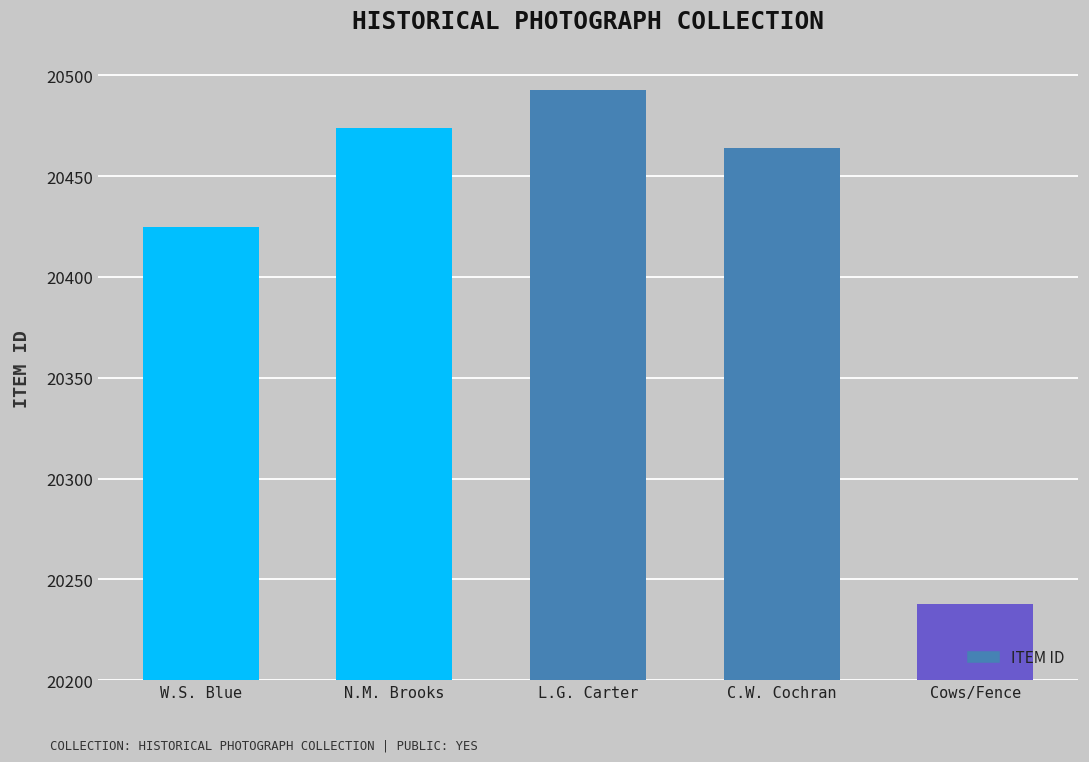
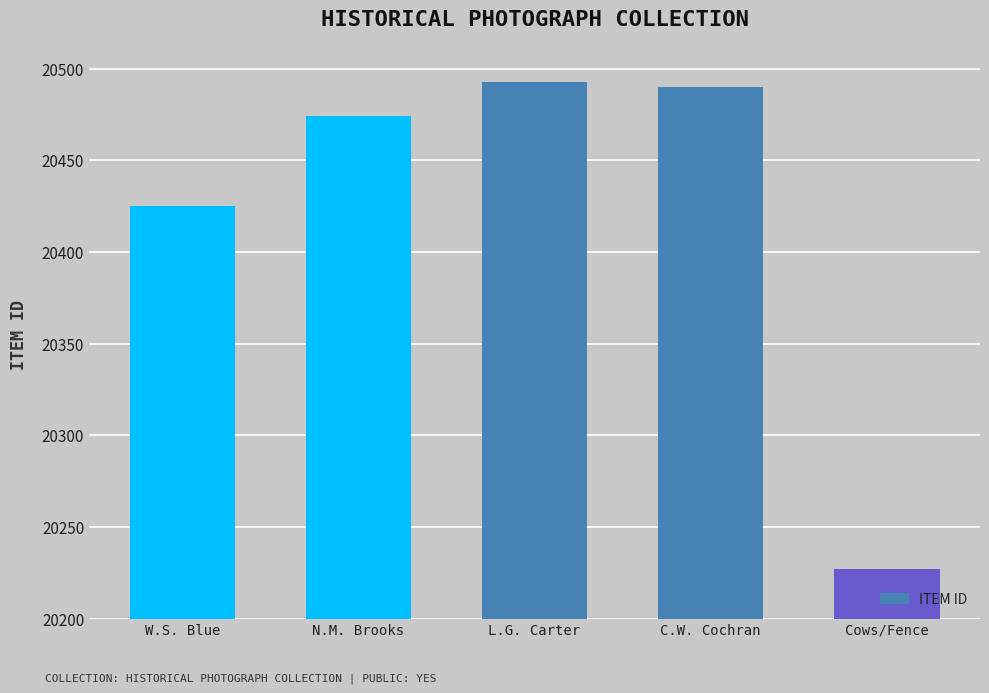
C.W. Cochran: 20464 -> 20490
Cows/Fence: 20238 -> 20227
